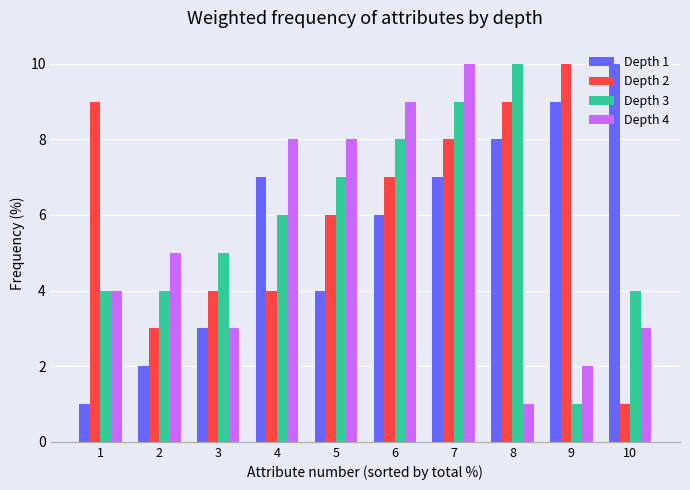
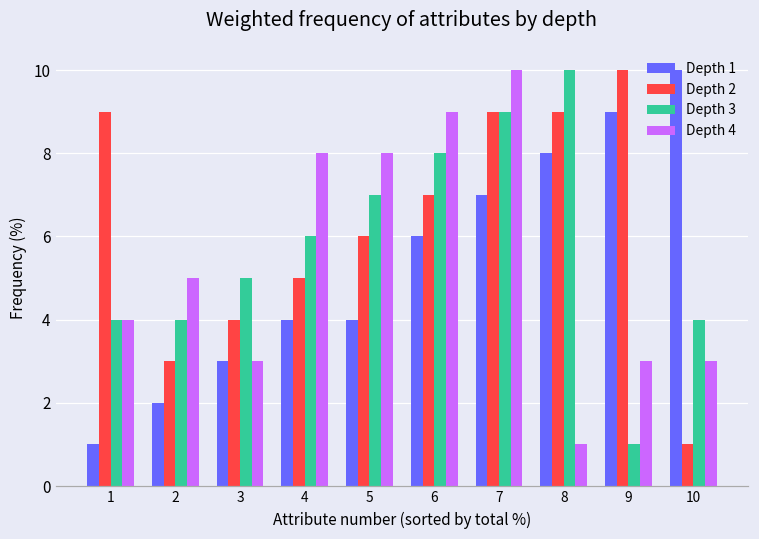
Depth 1, 4: 7 -> 4
Depth 2, 4: 4 -> 5
Depth 2, 7: 8 -> 9
Depth 4, 9: 2 -> 3
